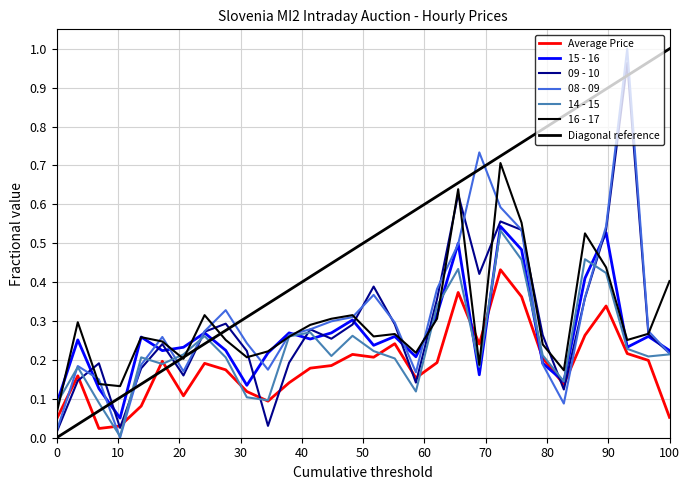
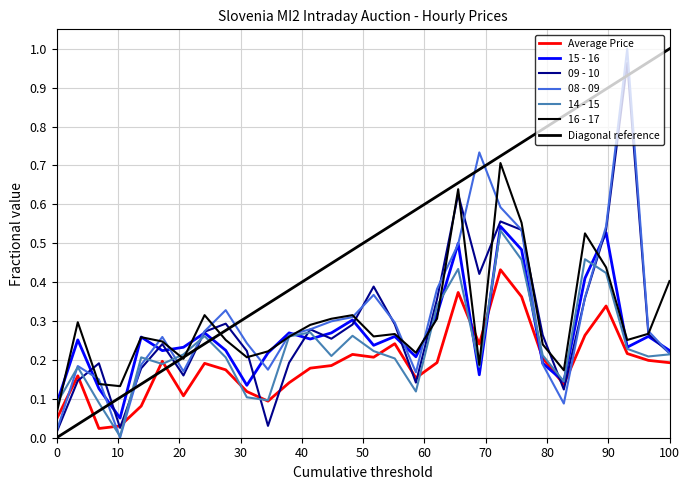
Average Price, 100: 0.05 -> 0.19
